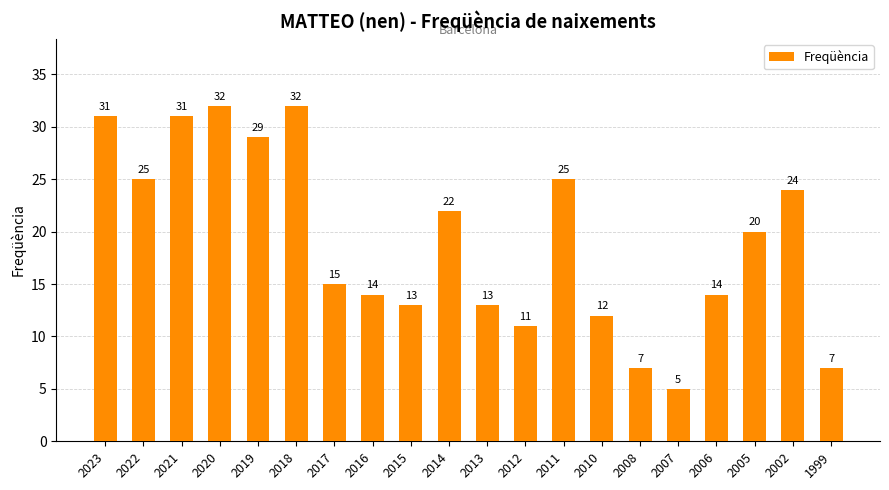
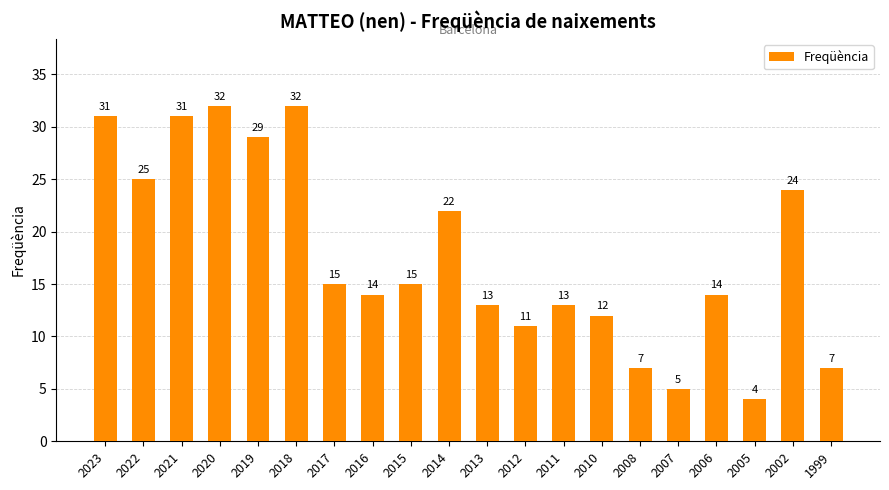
2015: 13 -> 15
2011: 25 -> 13
2005: 20 -> 4
